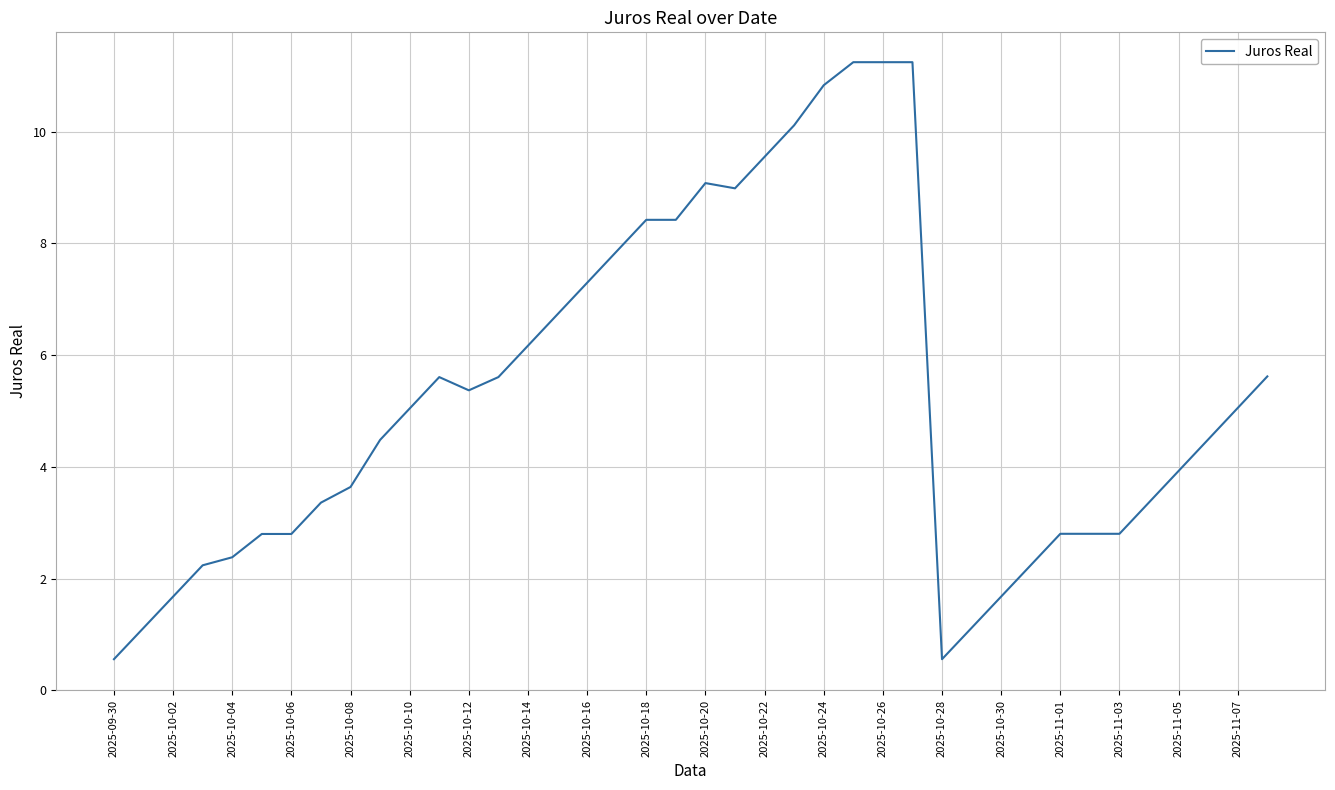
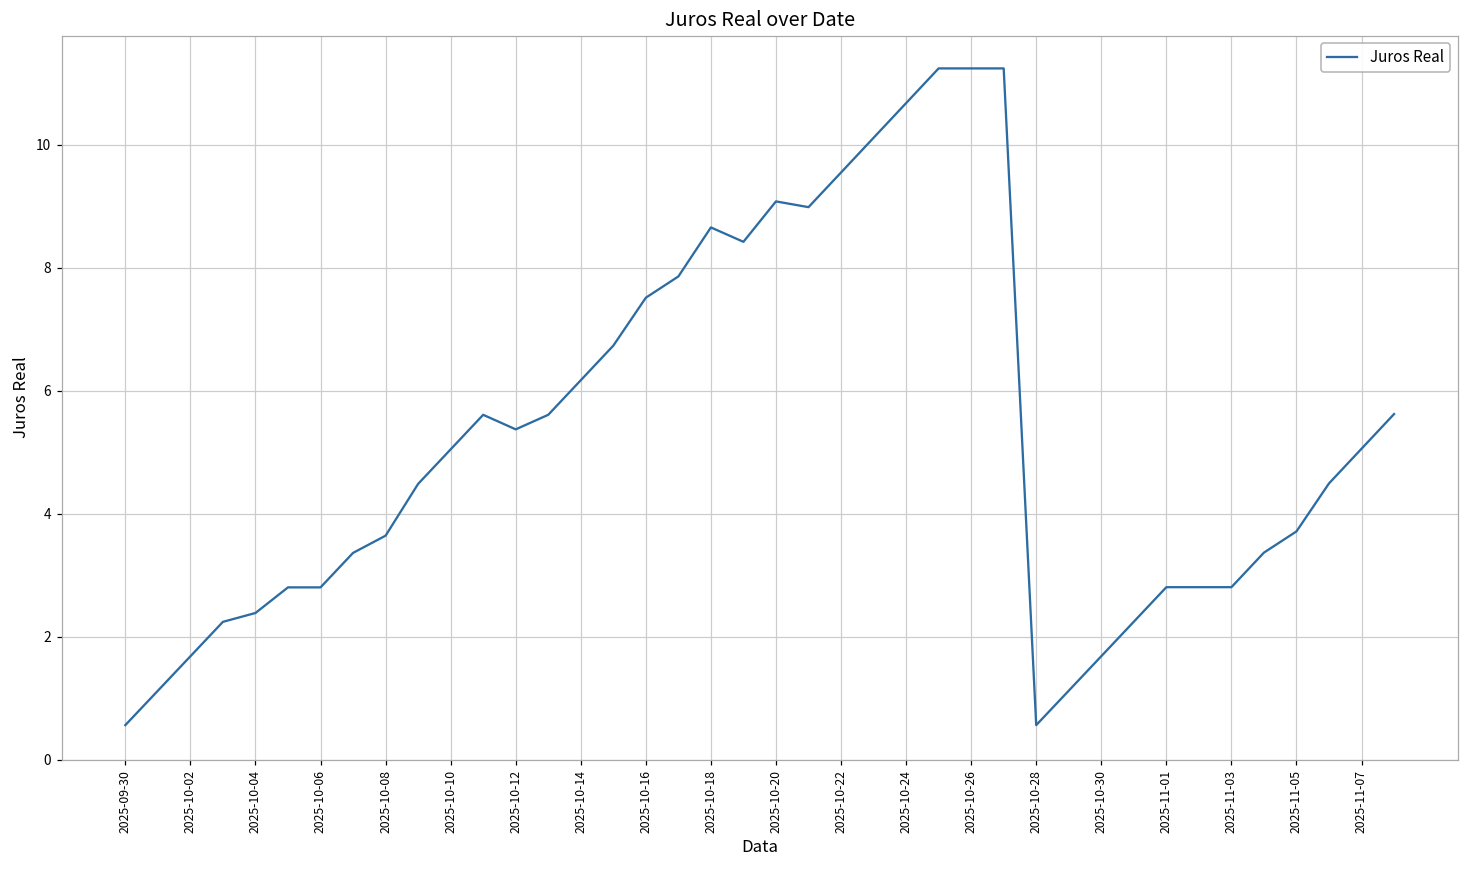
2025-10-16: 7.3 -> 7.5
2025-10-18: 8.4 -> 8.7
2025-10-24: 10.8 -> 10.7
2025-11-05: 3.9 -> 3.7
